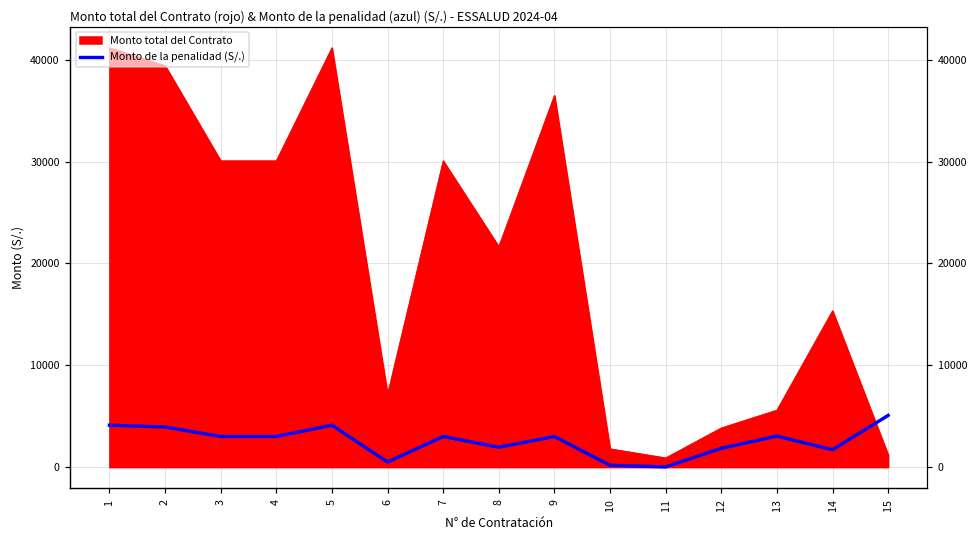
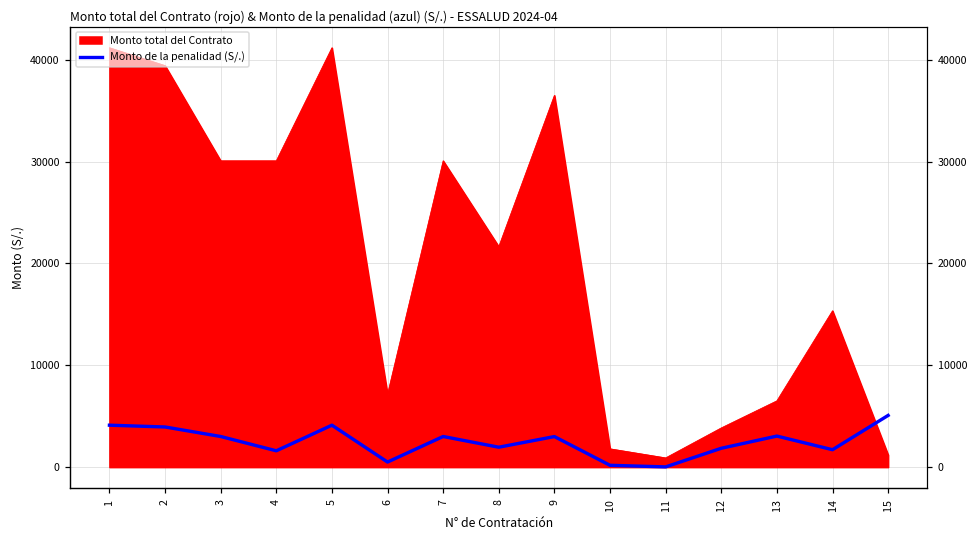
Monto de la penalidad (S/.), 4: 3000 -> 2000
Monto total del Contrato, 13: 6000 -> 7000
